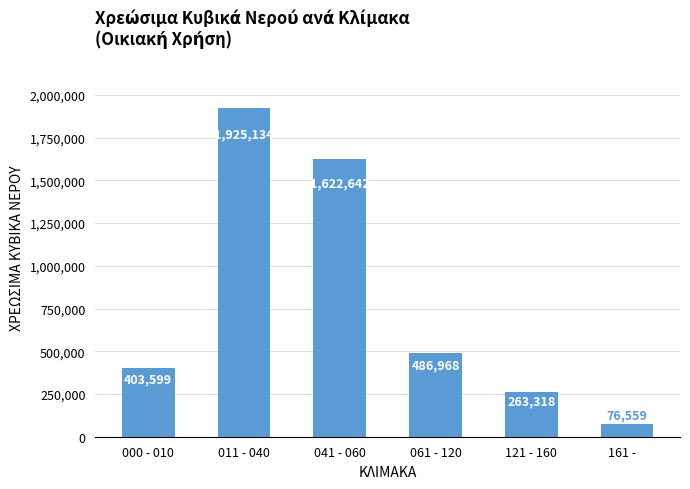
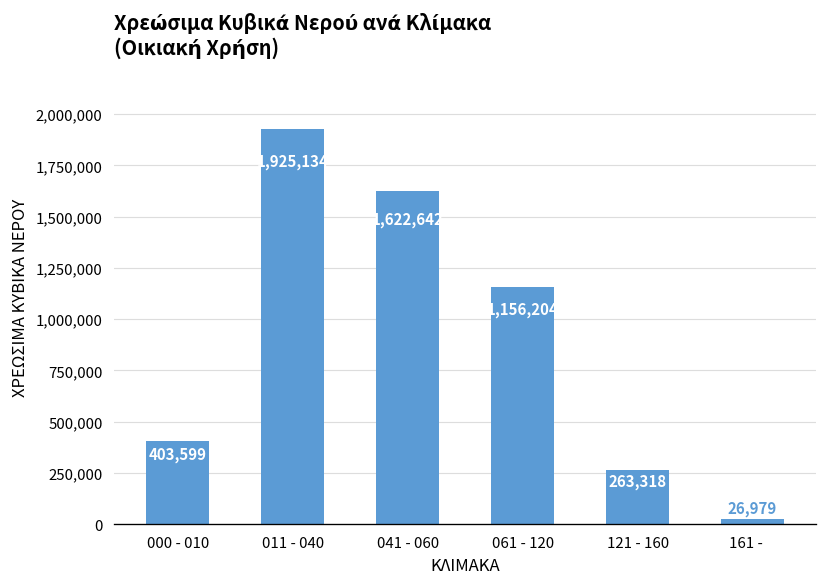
061 - 120: 486,968 -> 1,156,204
161 -: 76,559 -> 26,979
